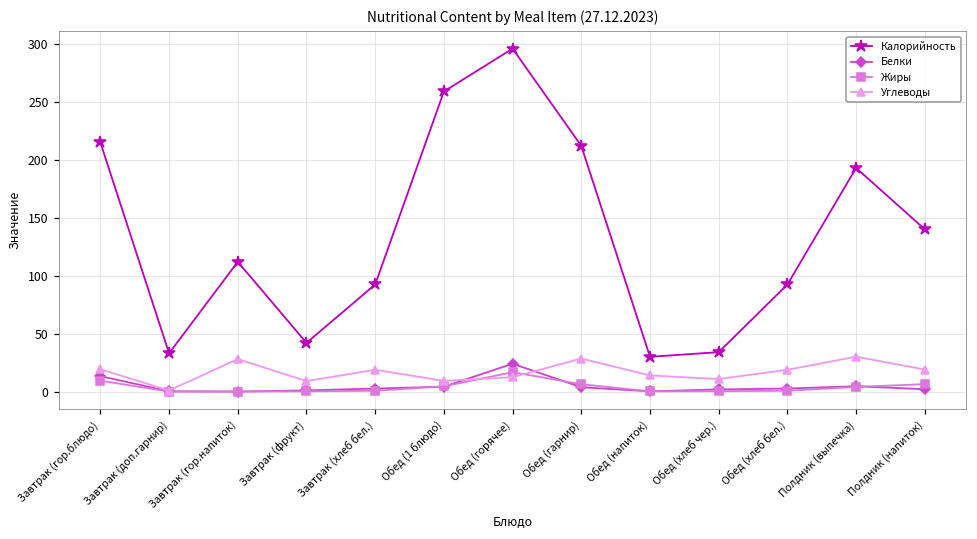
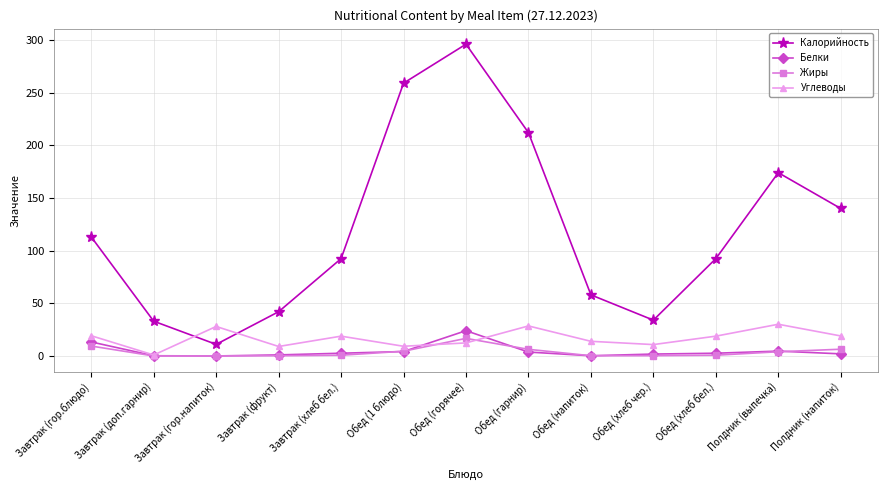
Калорийность, Завтрак (гор.блюдо): 215 -> 113
Калорийность, Завтрак (гор.напиток): 112 -> 11
Калорийность, Обед (напиток): 30 -> 58
Калорийность, Полдник (выпечка): 193 -> 174
